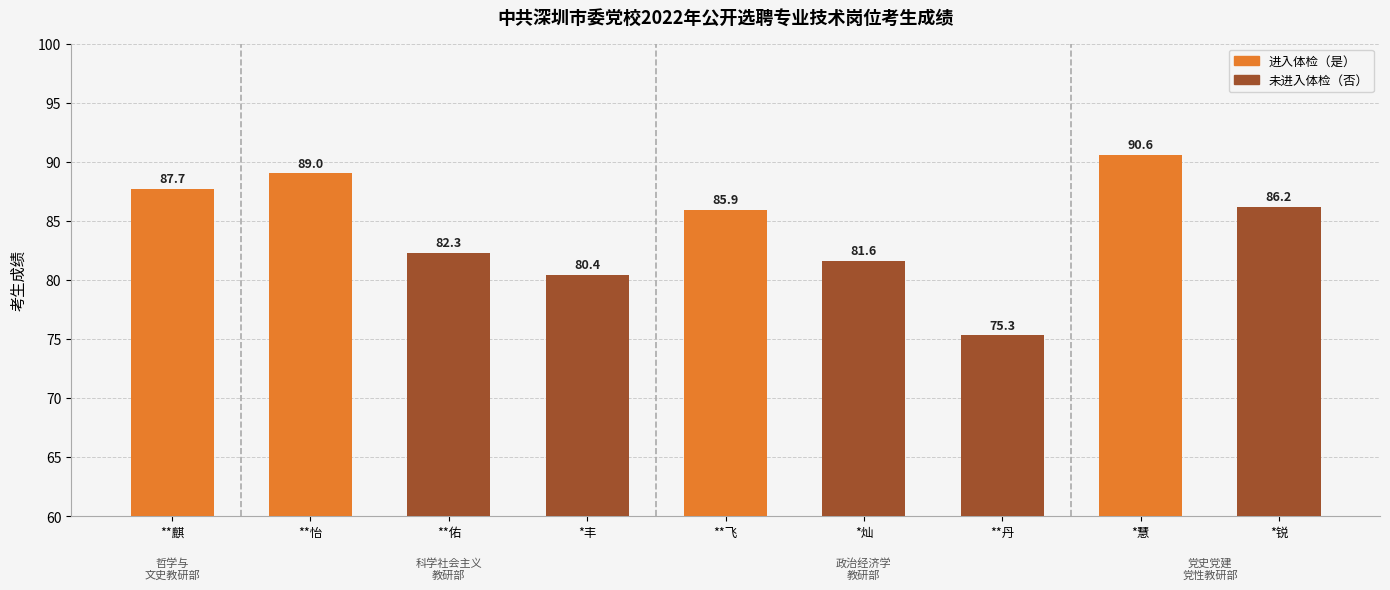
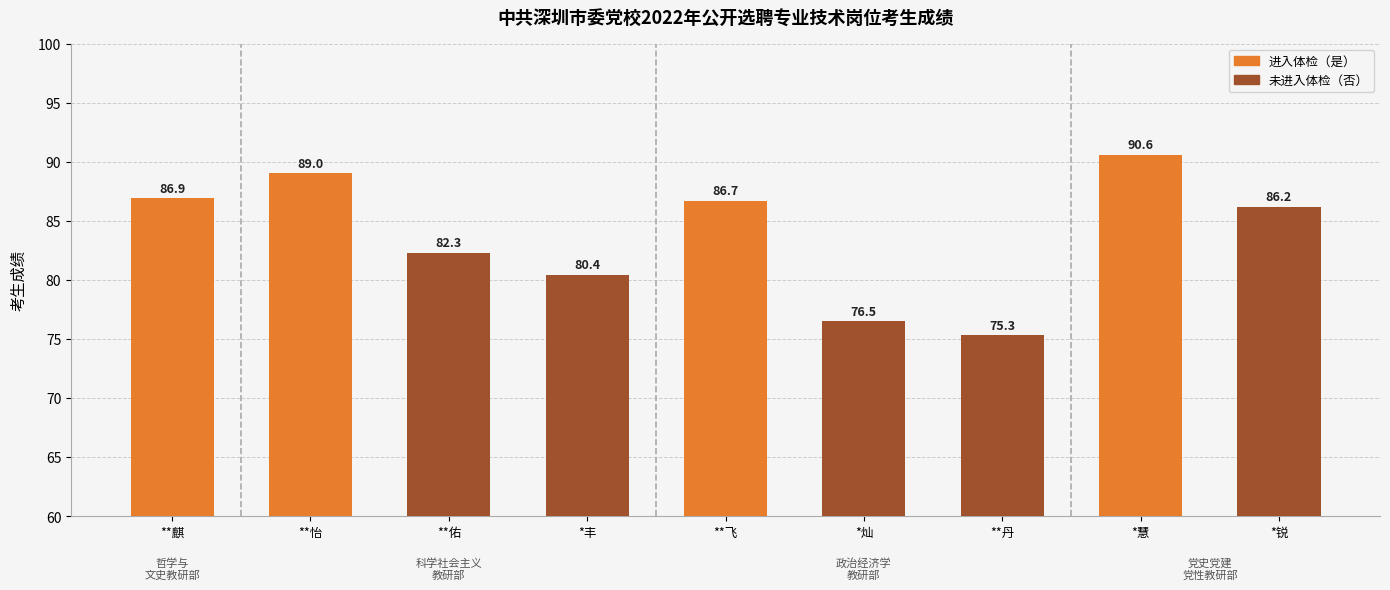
**麒: 87.7 -> 86.9
**飞: 85.9 -> 86.7
*灿: 81.6 -> 76.5
